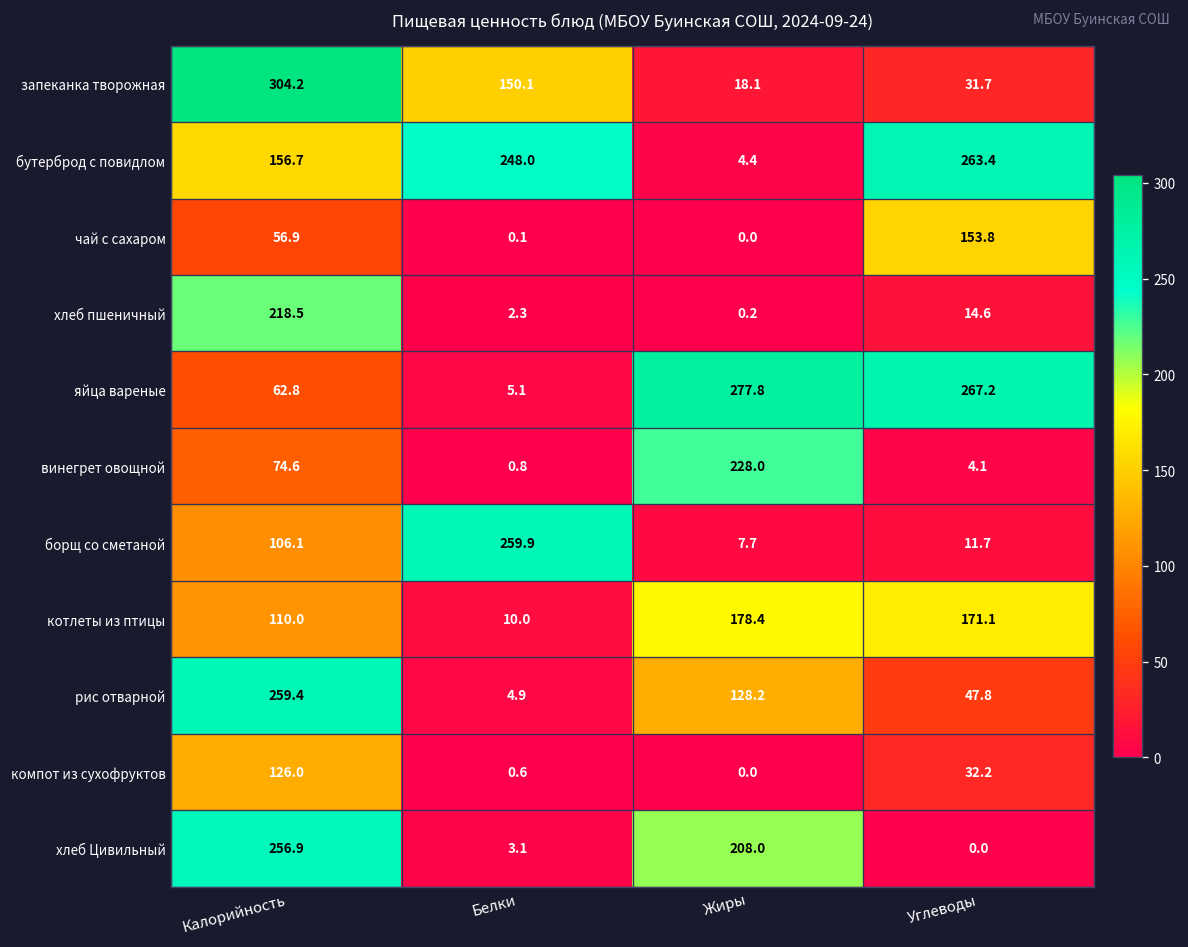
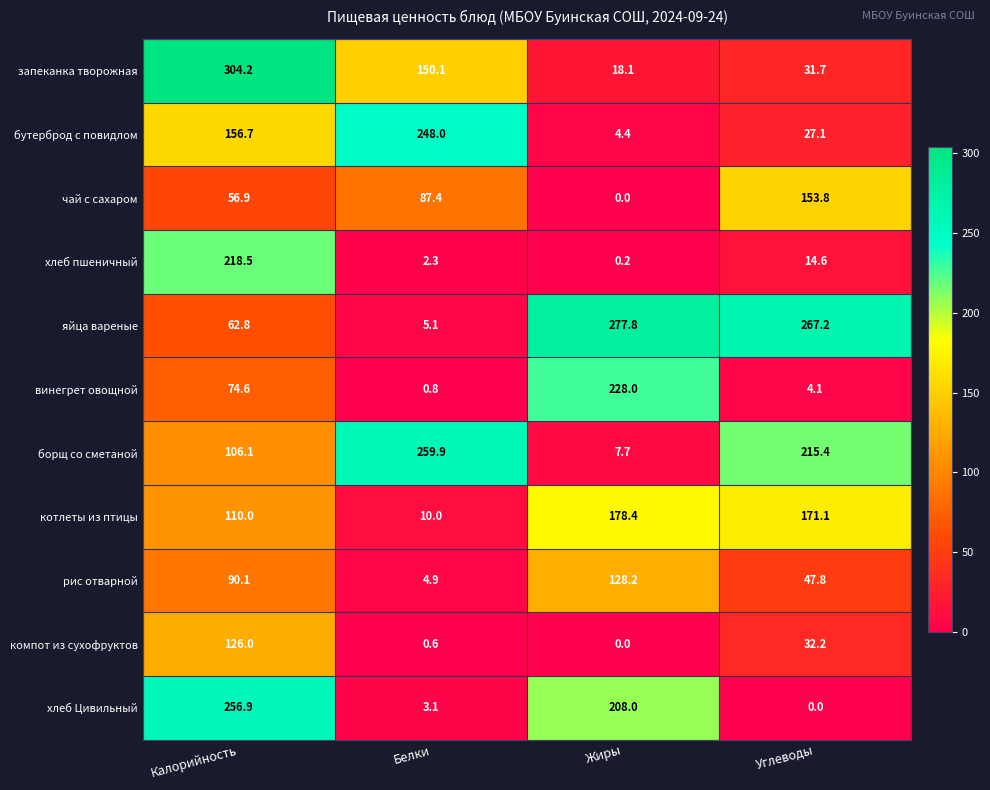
бутерброд с повидлом, Углеводы: 263.4 -> 27.1
чай с сахаром, Белки: 0.1 -> 87.4
борщ со сметаной, Углеводы: 11.7 -> 215.4
рис отварной, Калорийность: 259.4 -> 90.1
